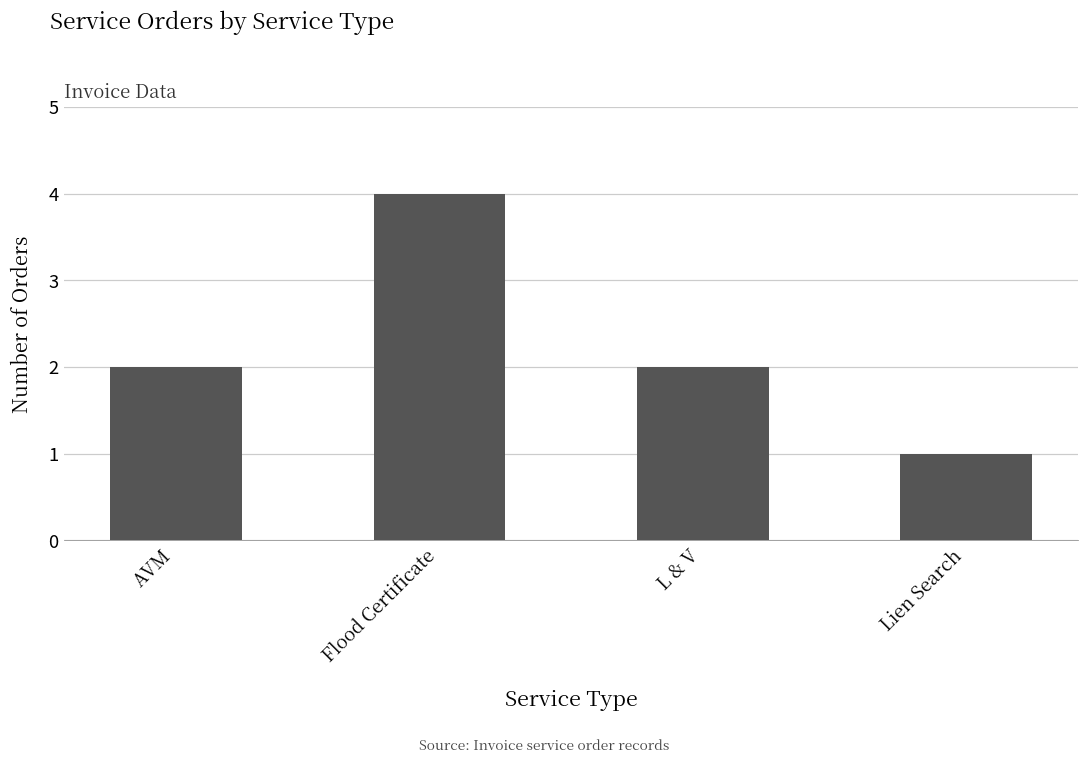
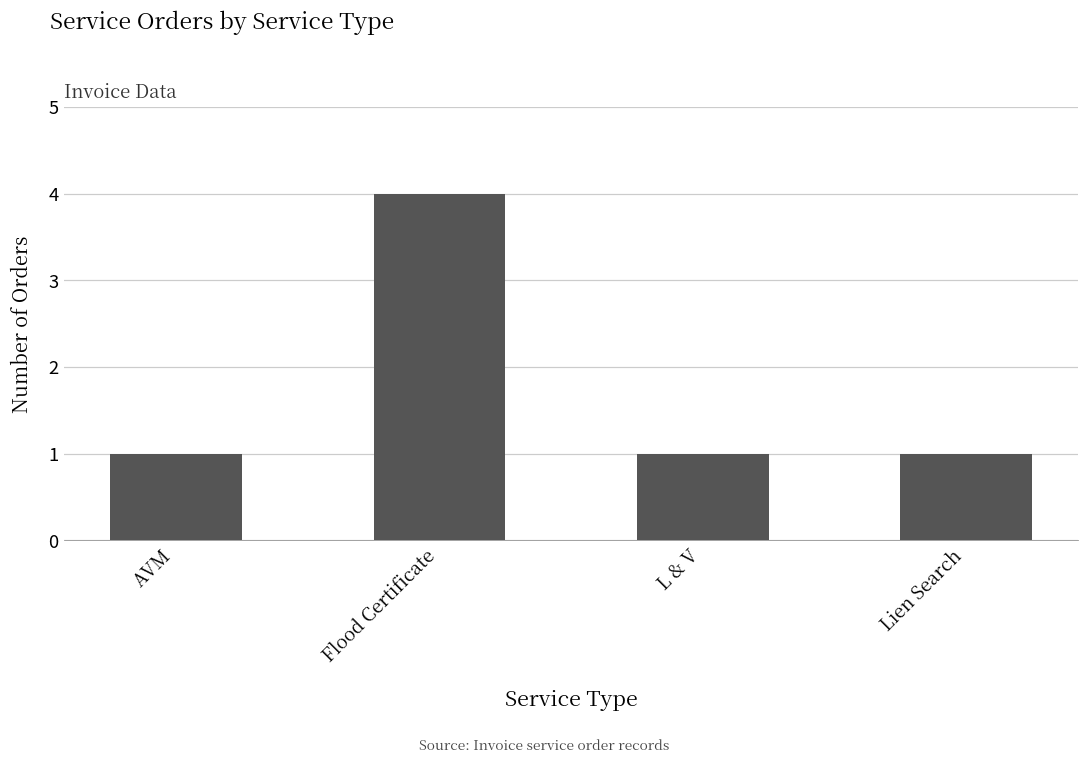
AVM: 2 -> 1
L & V: 2 -> 1
